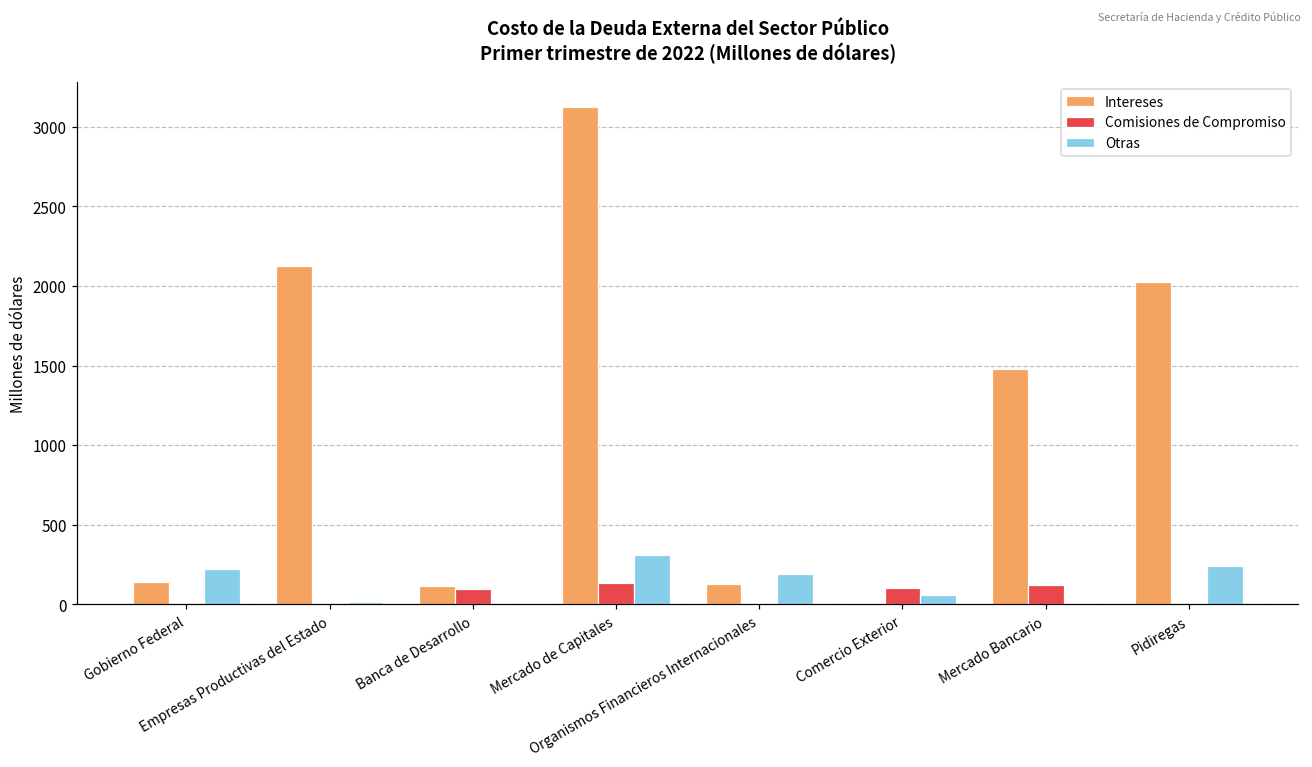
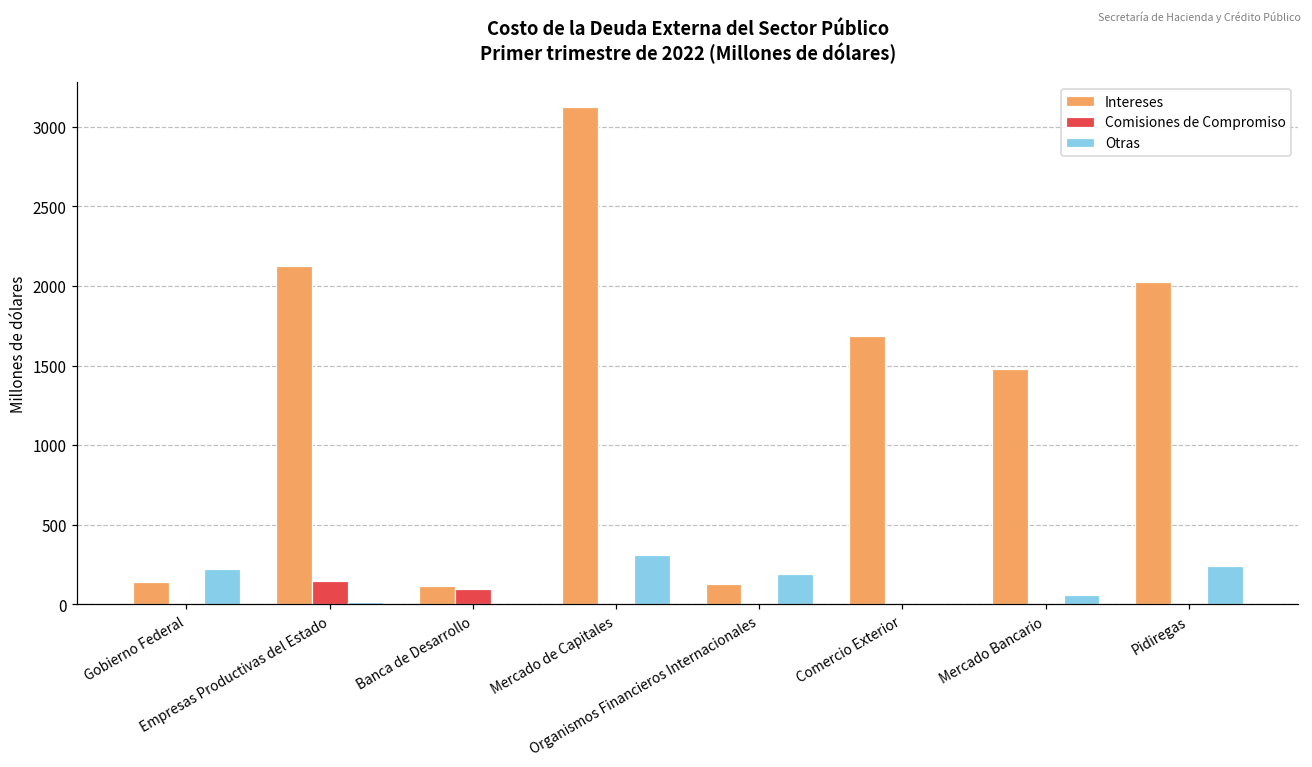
Comisiones de Compromiso, Empresas Productivas del Estado: 0 -> 150
Comisiones de Compromiso, Mercado de Capitales: 130 -> 0
Intereses, Comercio Exterior: 10 -> 1680
Comisiones de Compromiso, Comercio Exterior: 100 -> 0
Otras, Comercio Exterior: 60 -> 0
Comisiones de Compromiso, Mercado Bancario: 120 -> 0
Otras, Mercado Bancario: 0 -> 60
